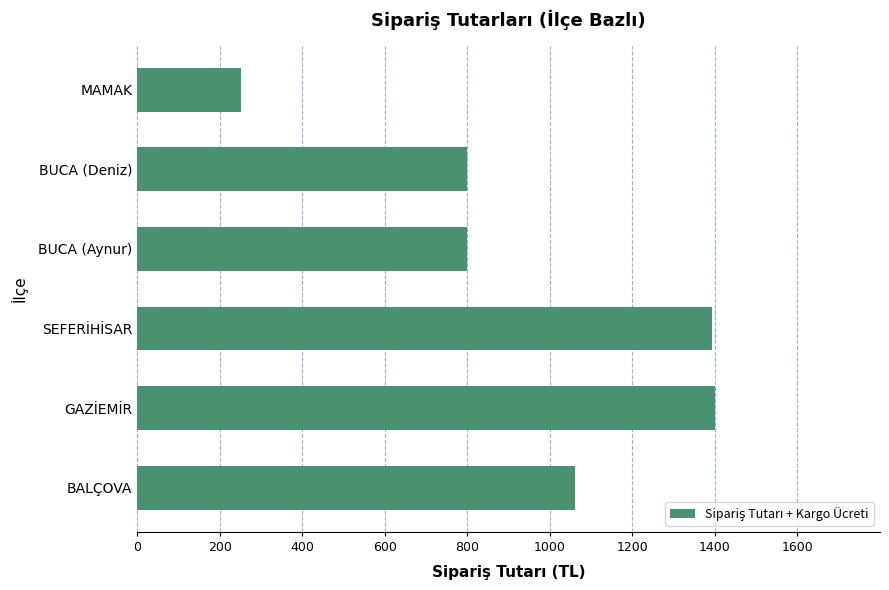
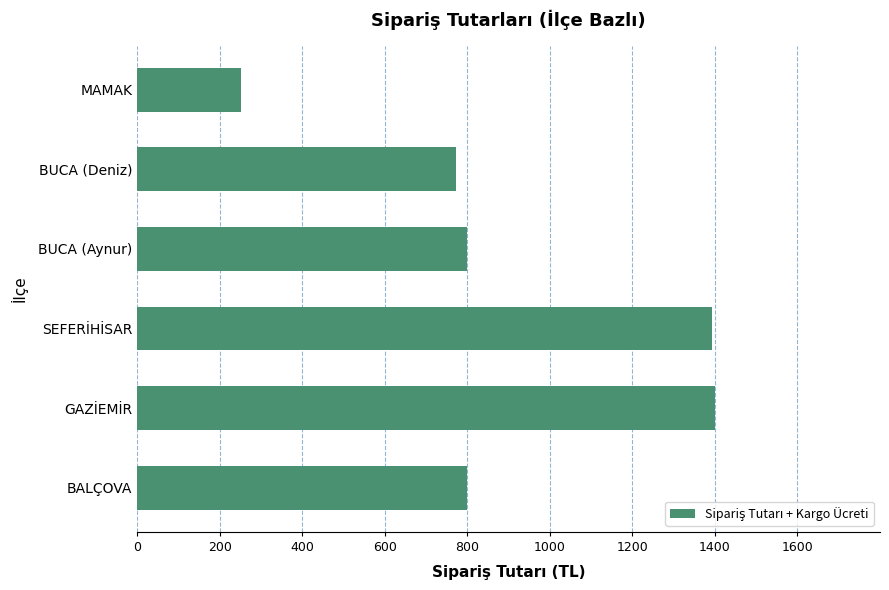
BUCA (Deniz): 800 -> 770
BALÇOVA: 1060 -> 800
